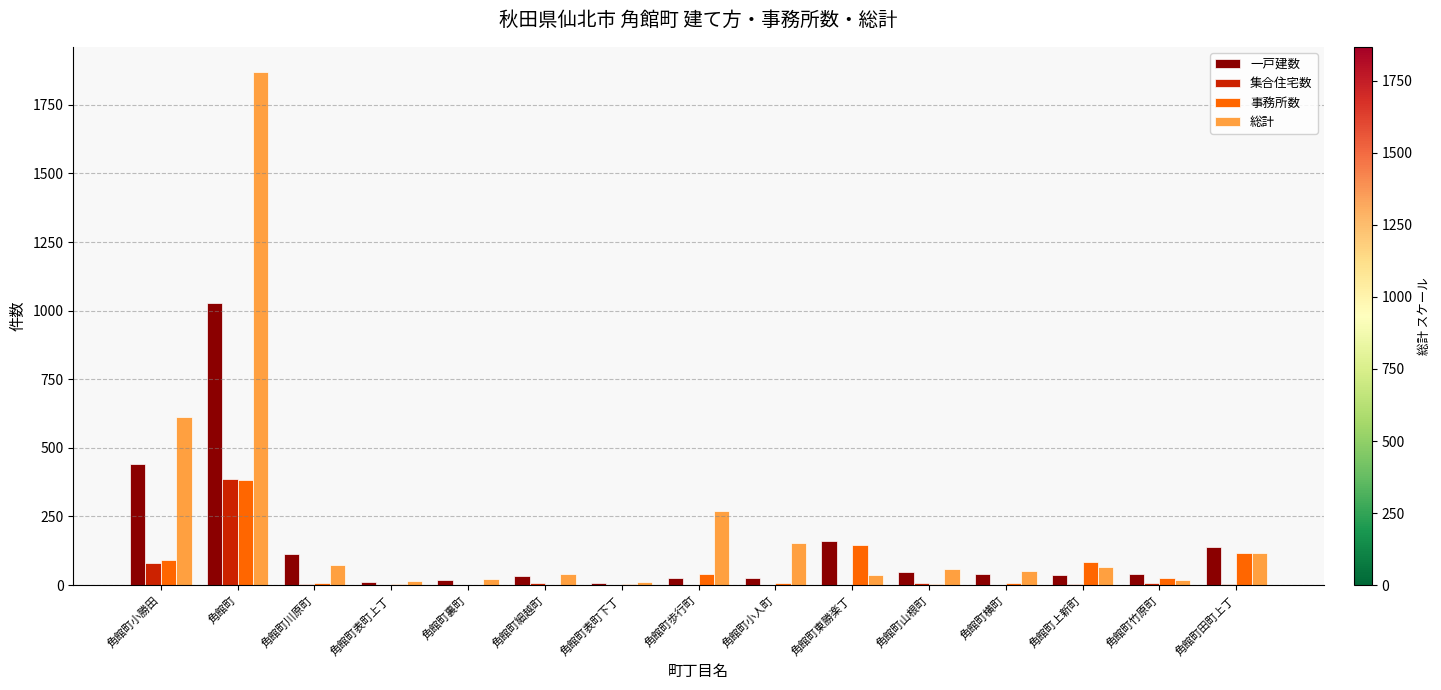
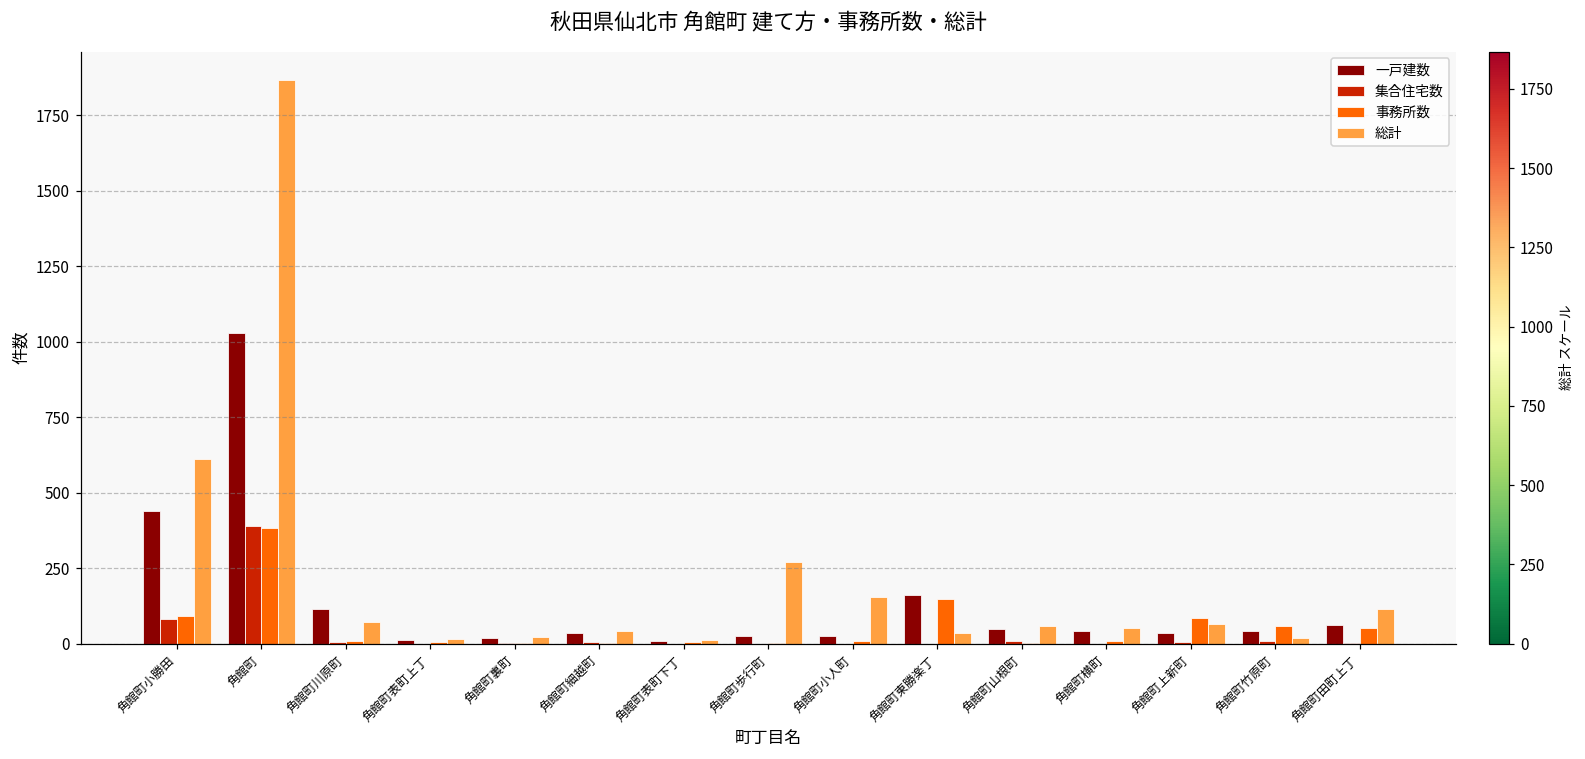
事務所数, 角館町歩行町: 40 -> 0
事務所数, 角館町竹原町: 20 -> 60
一戸建数, 角館町田町上丁: 140 -> 60
事務所数, 角館町田町上丁: 120 -> 50
